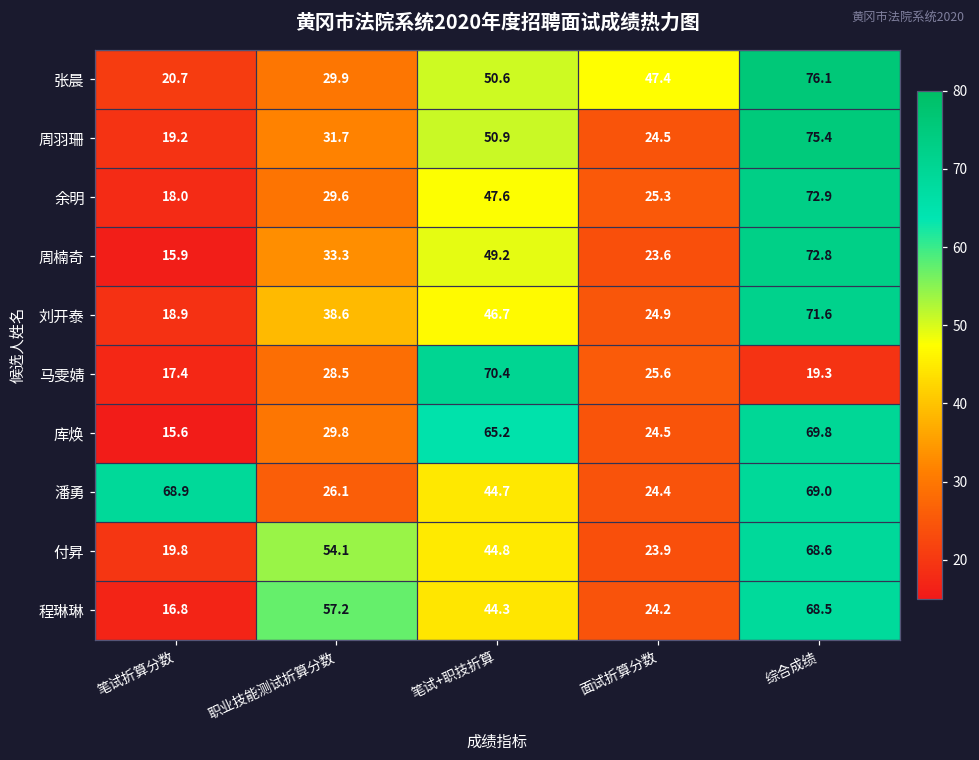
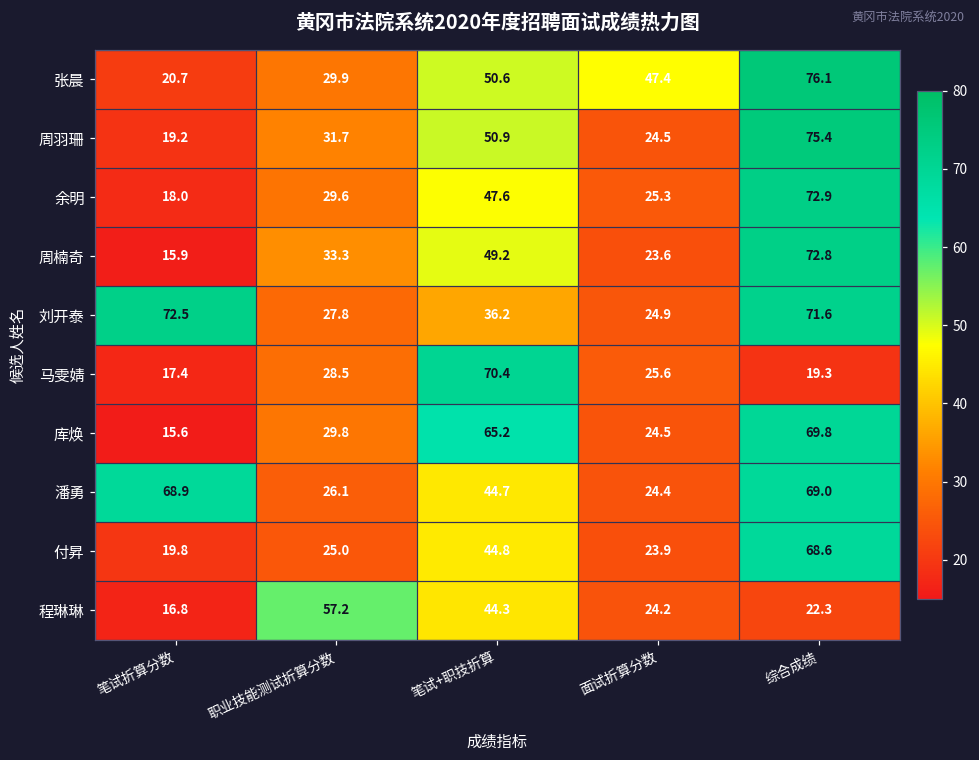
刘开泰, 笔试折算分数: 18.9 -> 72.5
刘开泰, 职业技能测试折算分数: 38.6 -> 27.8
刘开泰, 笔试+职技折算: 46.7 -> 36.2
付昇, 职业技能测试折算分数: 54.1 -> 25.0
程琳琳, 综合成绩: 68.5 -> 22.3
